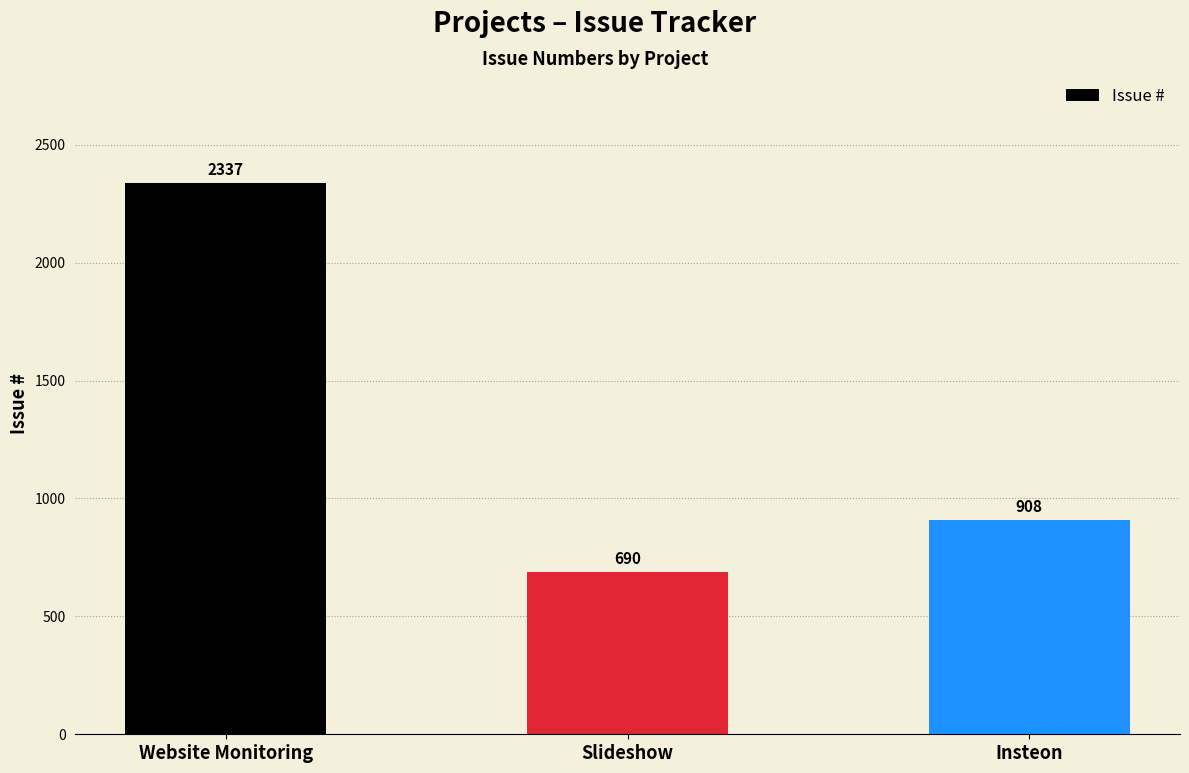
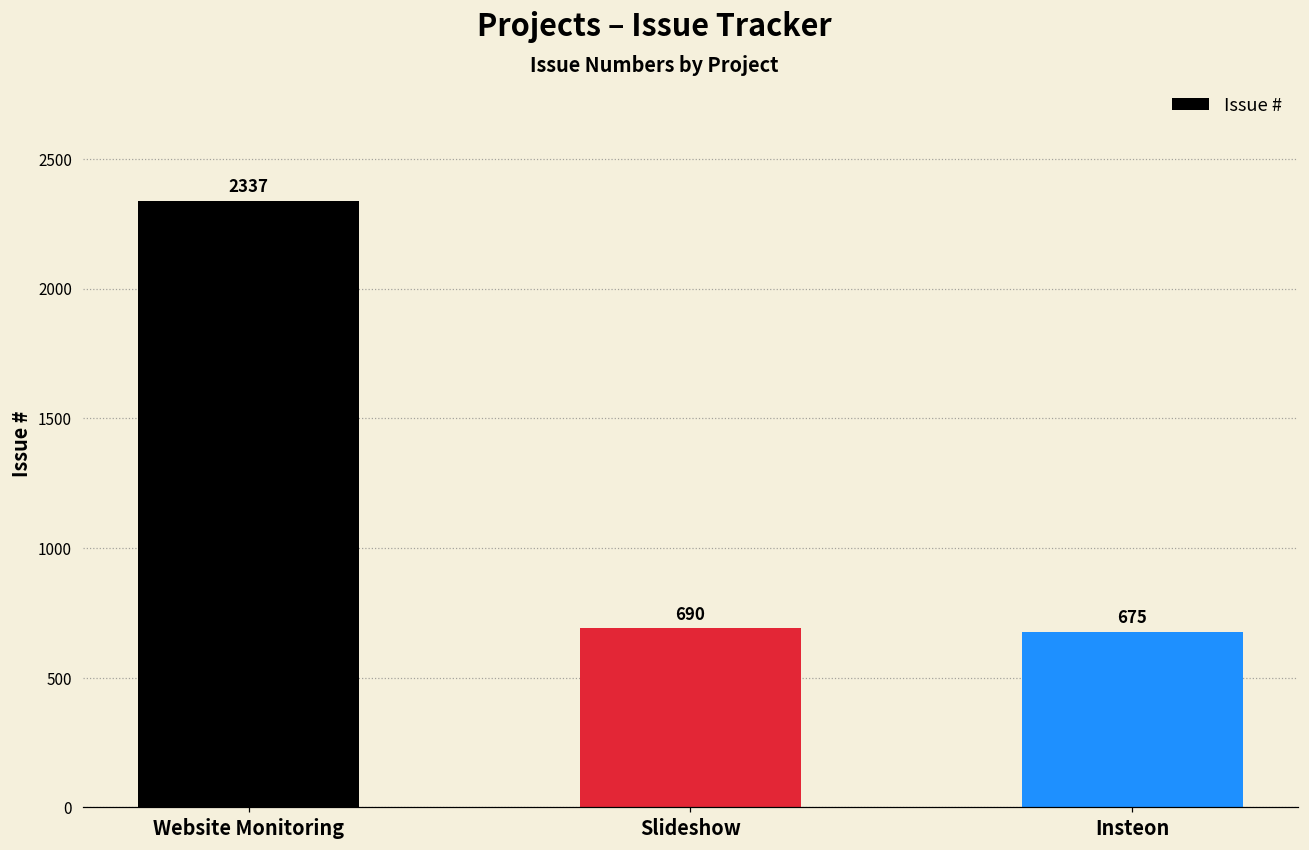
Insteon: 908 -> 675
